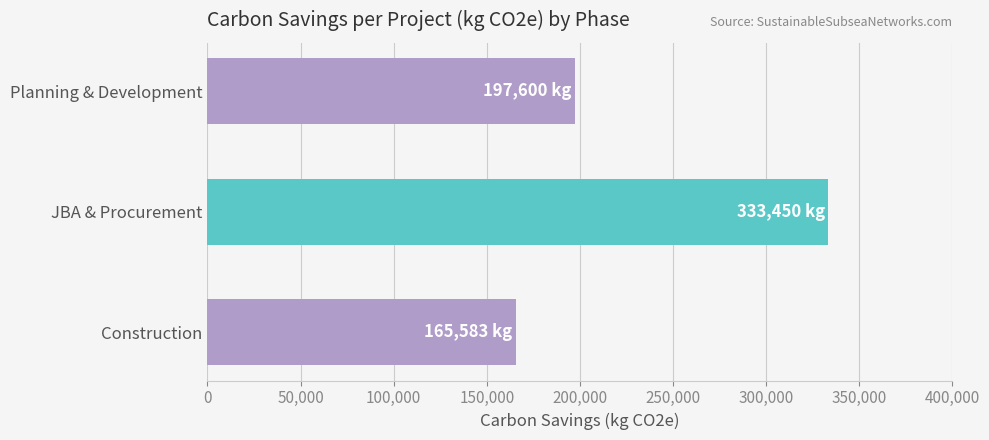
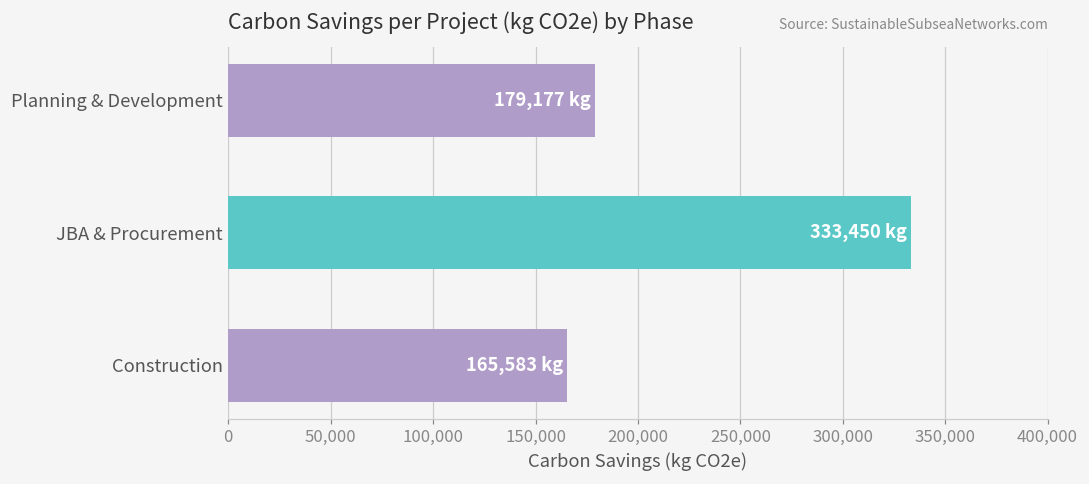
Planning & Development: 197,600 -> 179,177
